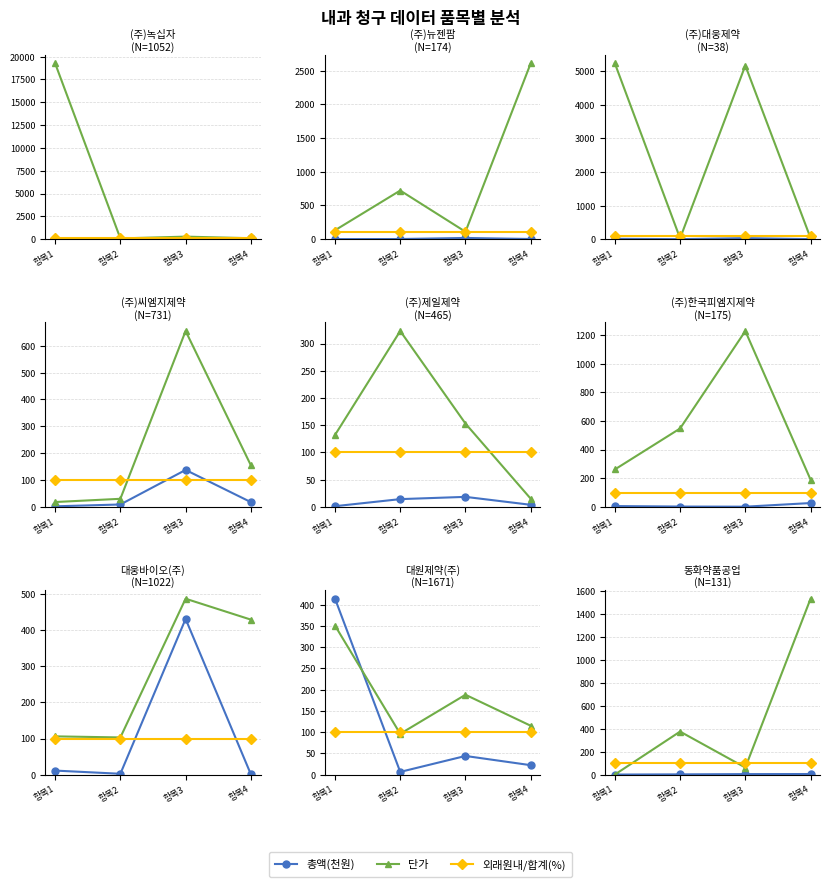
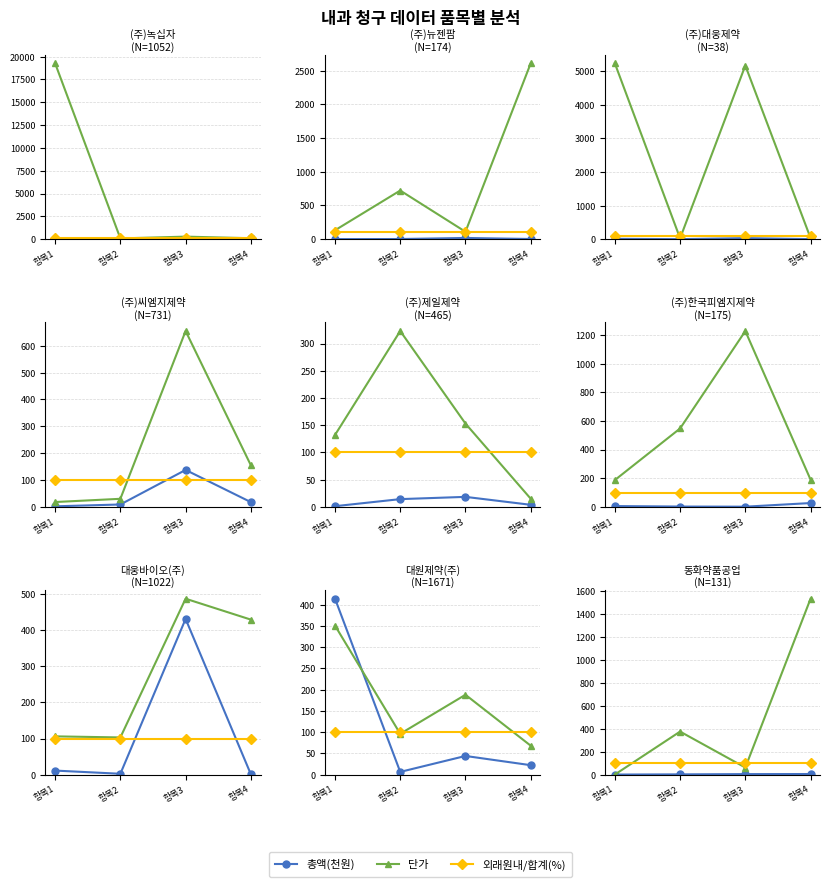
(주)한국피엠지제약 (N=175), 단가, 항목1: 260 -> 190
대원제약(주) (N=1671), 단가, 항목4: 120 -> 70
